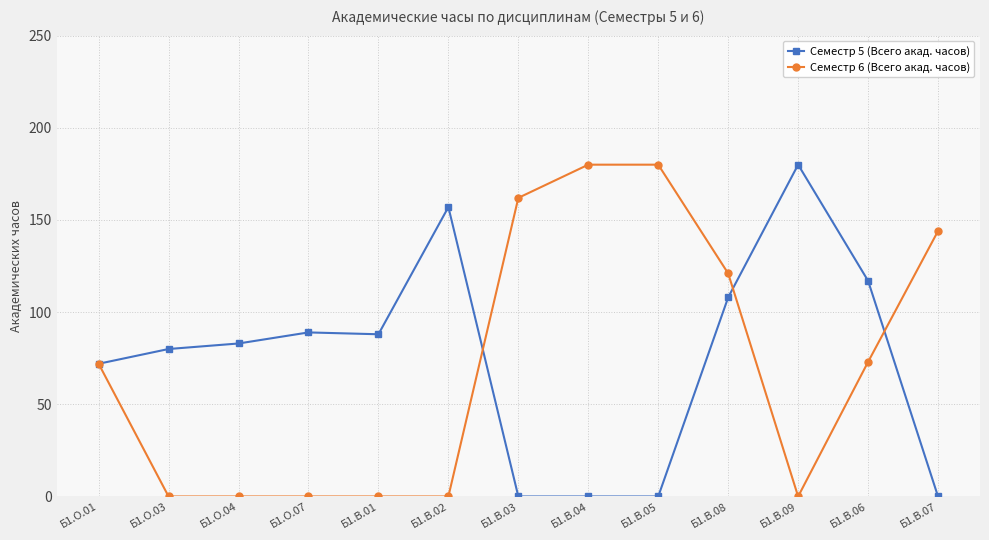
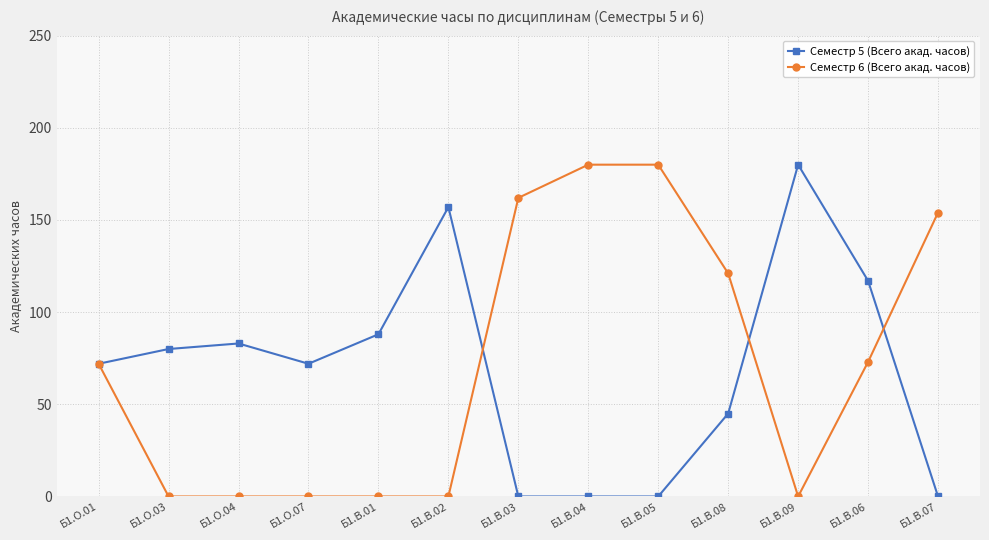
Семестр 5 (Всего акад. часов), Б1.О.07: 89 -> 72
Семестр 5 (Всего акад. часов), Б1.В.08: 108 -> 45
Семестр 6 (Всего акад. часов), Б1.В.07: 144 -> 154
